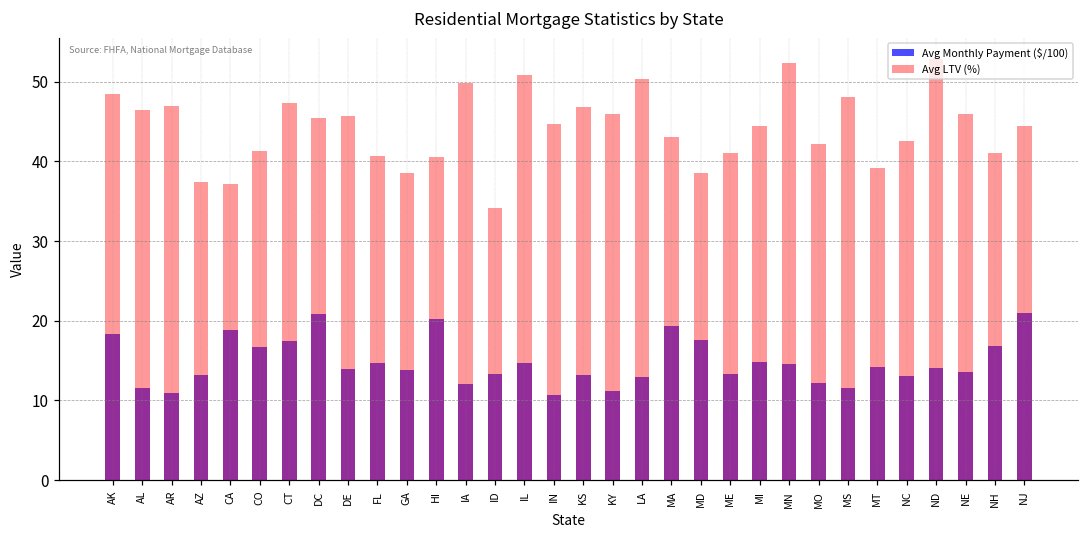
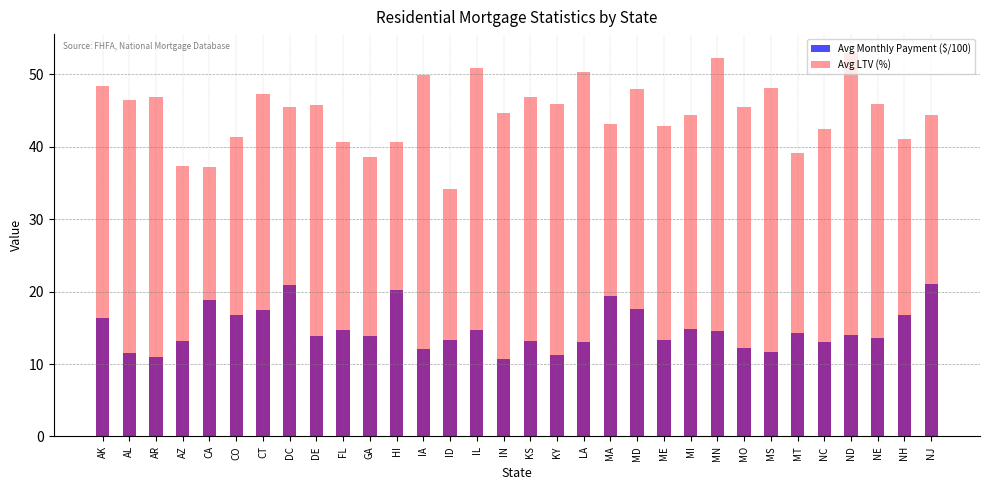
Avg Monthly Payment ($/100), AK: 18 -> 16
Avg LTV (%), MD: 39 -> 48
Avg LTV (%), ME: 41 -> 43
Avg LTV (%), MO: 42 -> 46
